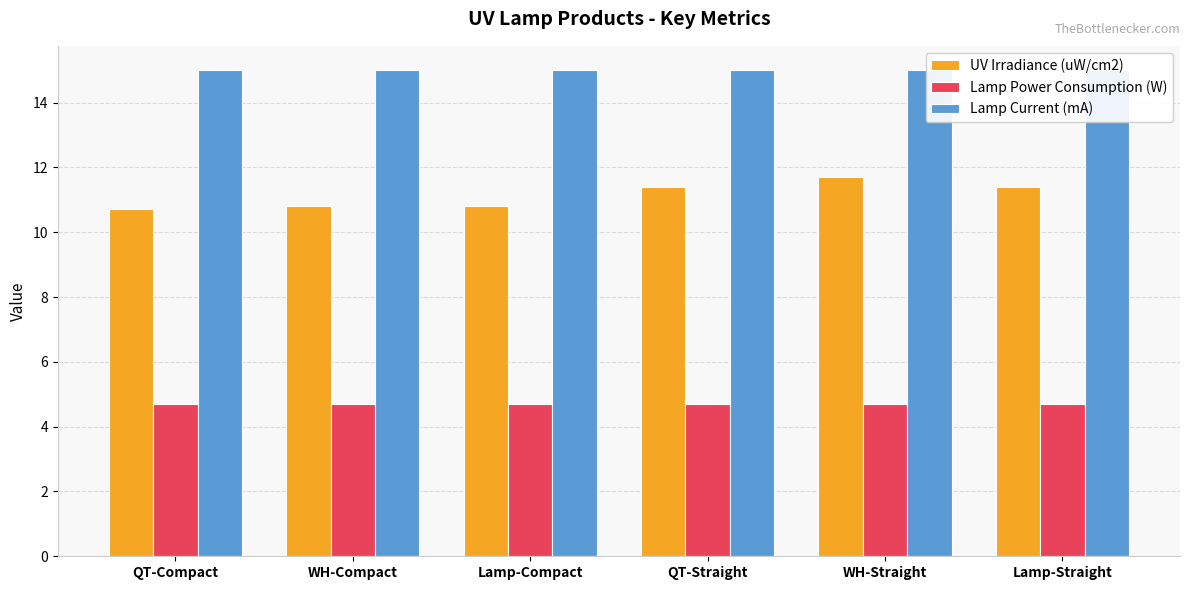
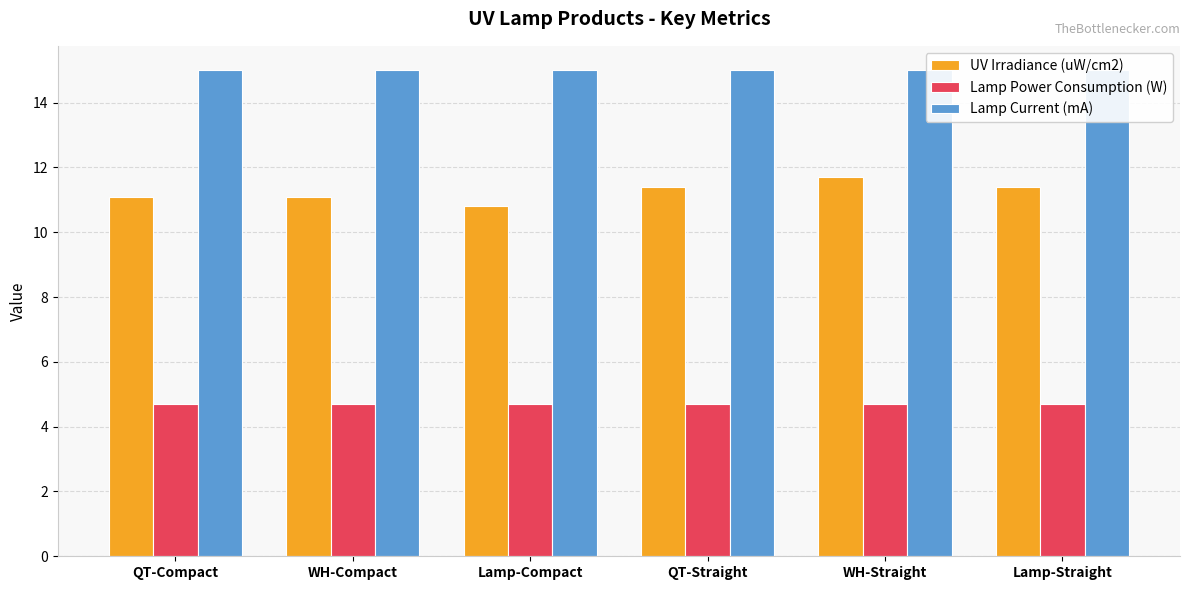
UV Irradiance (uW/cm2), QT-Compact: 10.7 -> 11.1
UV Irradiance (uW/cm2), WH-Compact: 10.8 -> 11.1
